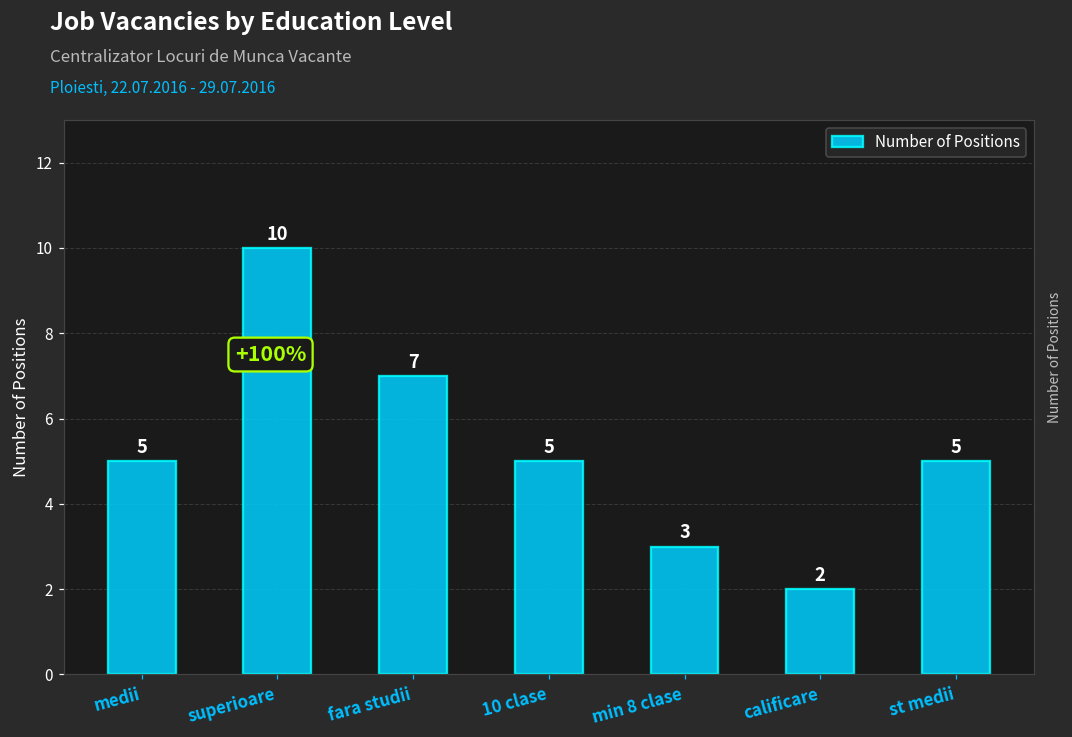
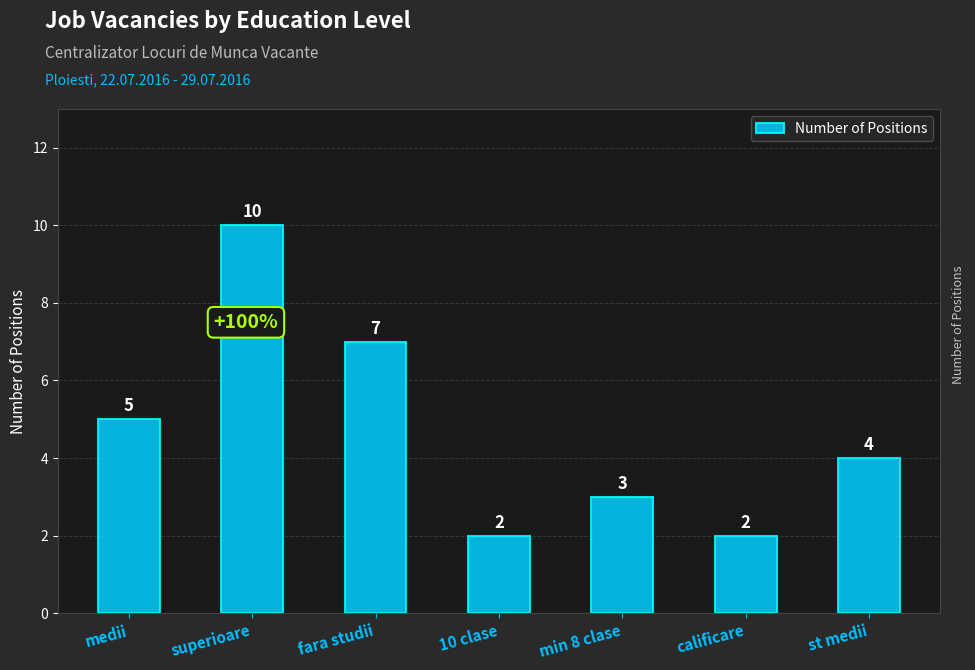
10 clase: 5 -> 2
st medii: 5 -> 4
